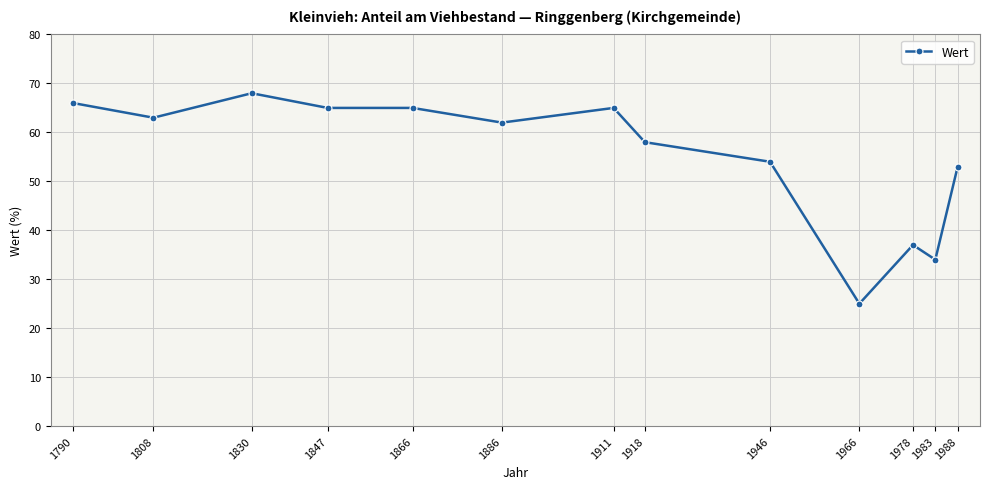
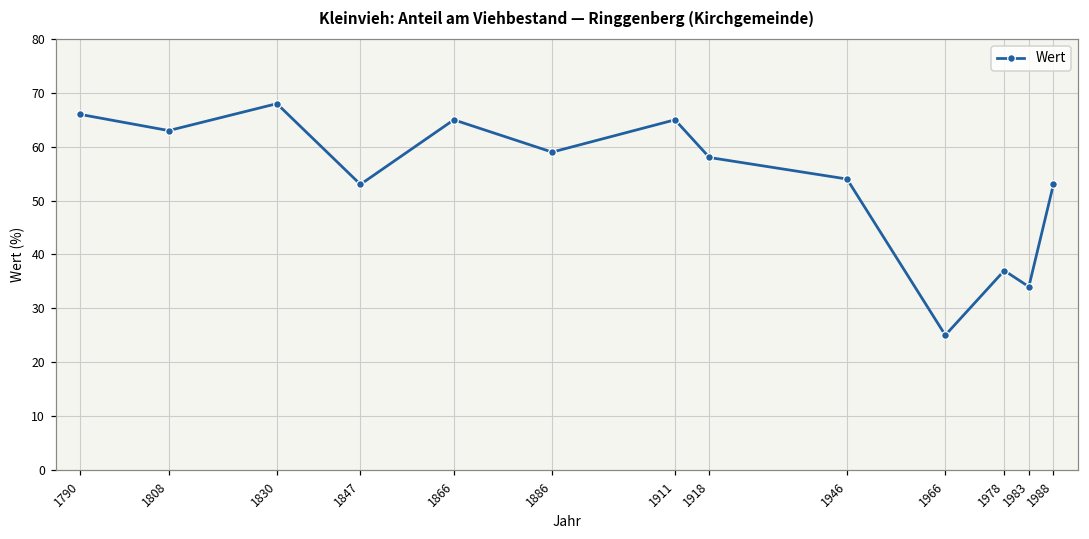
1847: 65 -> 53
1886: 62 -> 59
